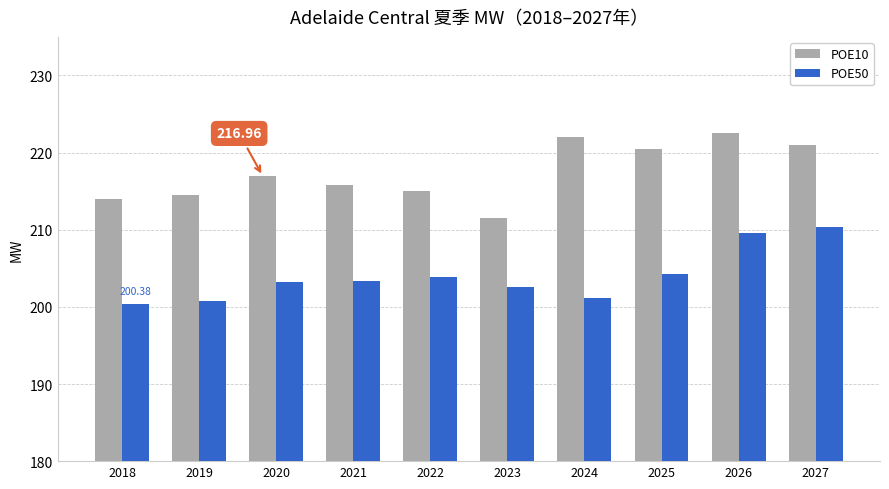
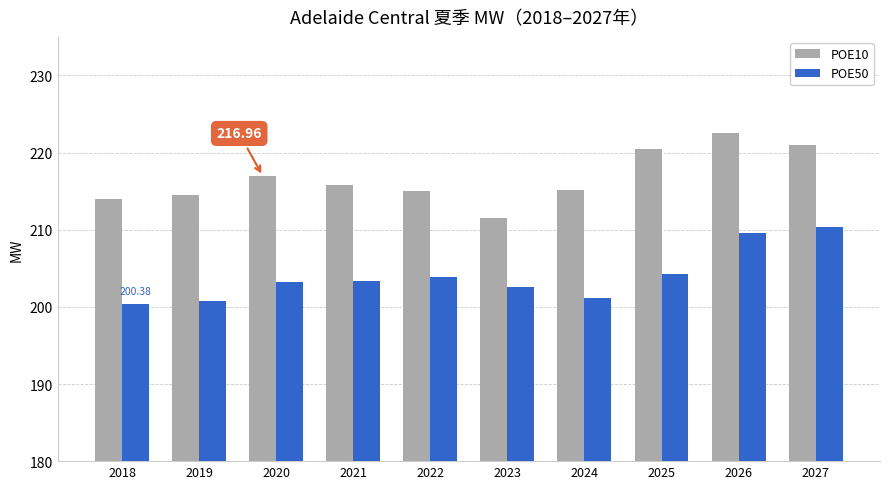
POE10, 2024: 222 -> 215
